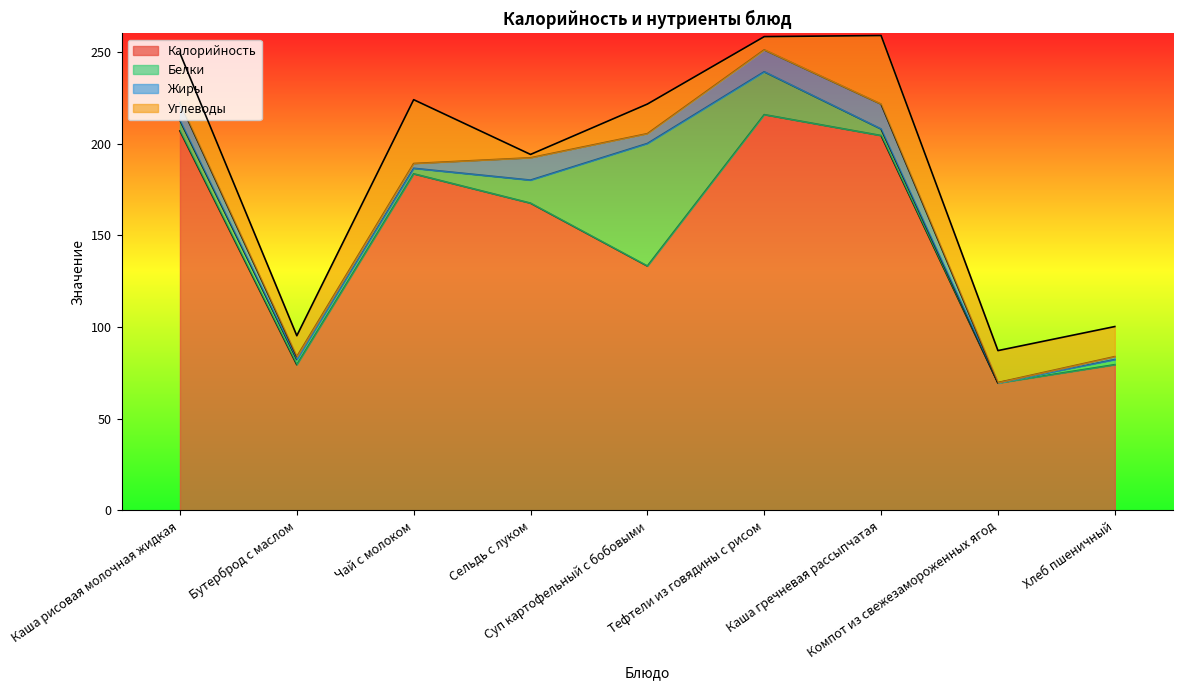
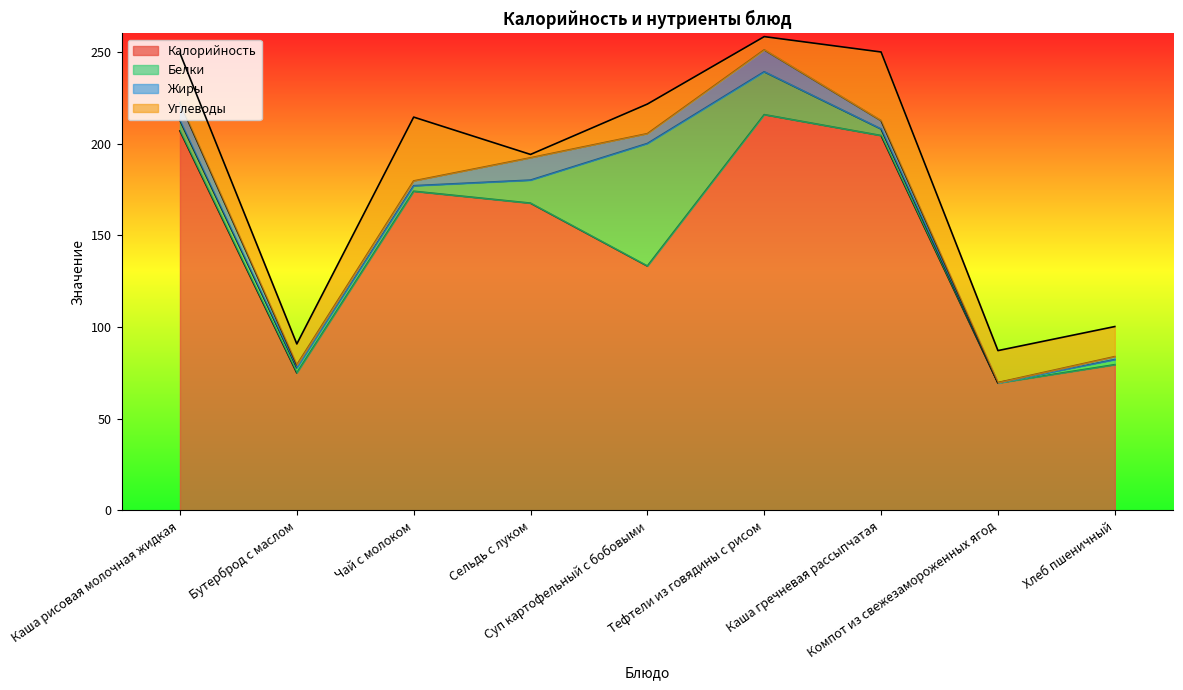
Калорийность, Бутерброд с маслом: 79 -> 75
Калорийность, Чай с молоком: 184 -> 174
Жиры, Каша гречневая рассыпчатая: 14 -> 5
